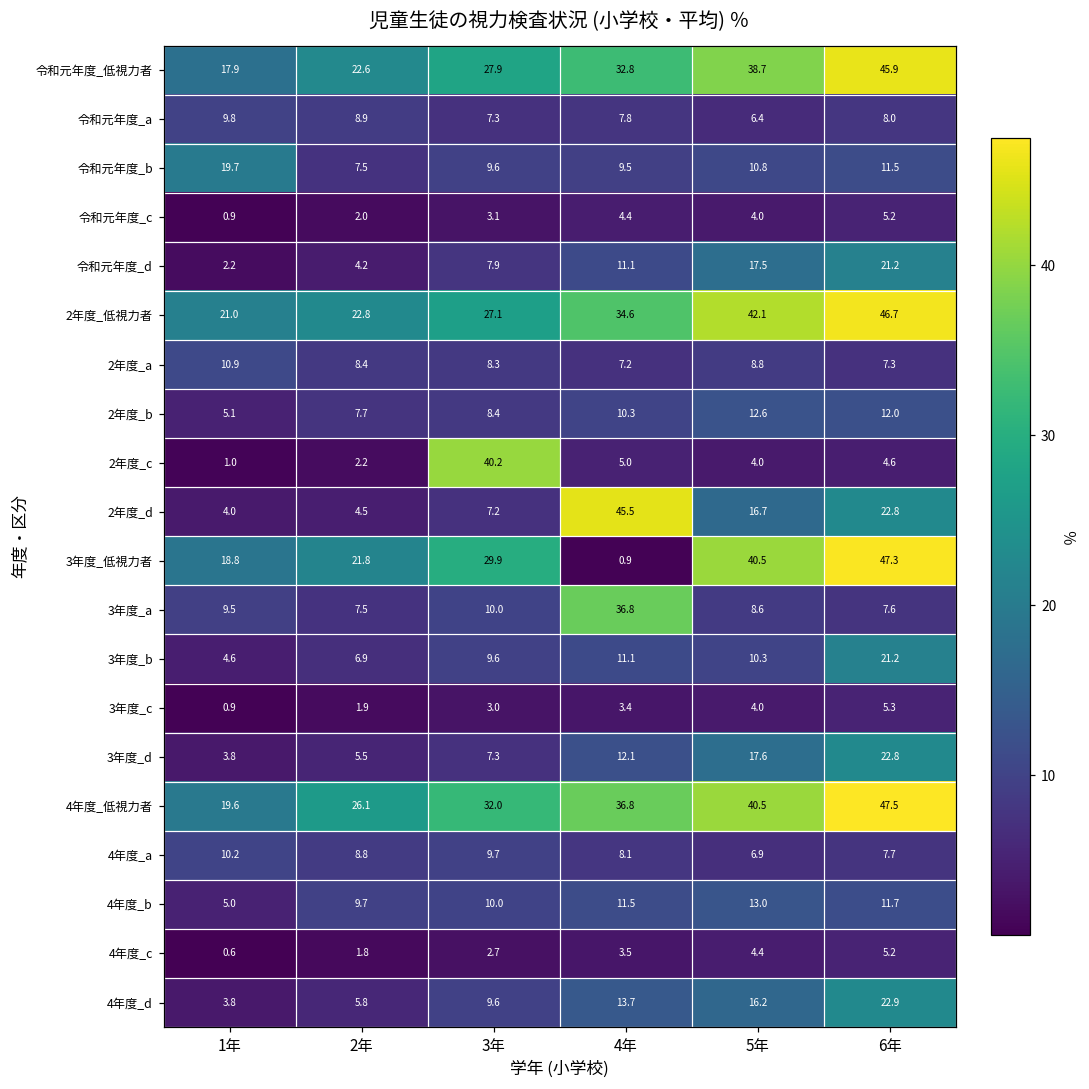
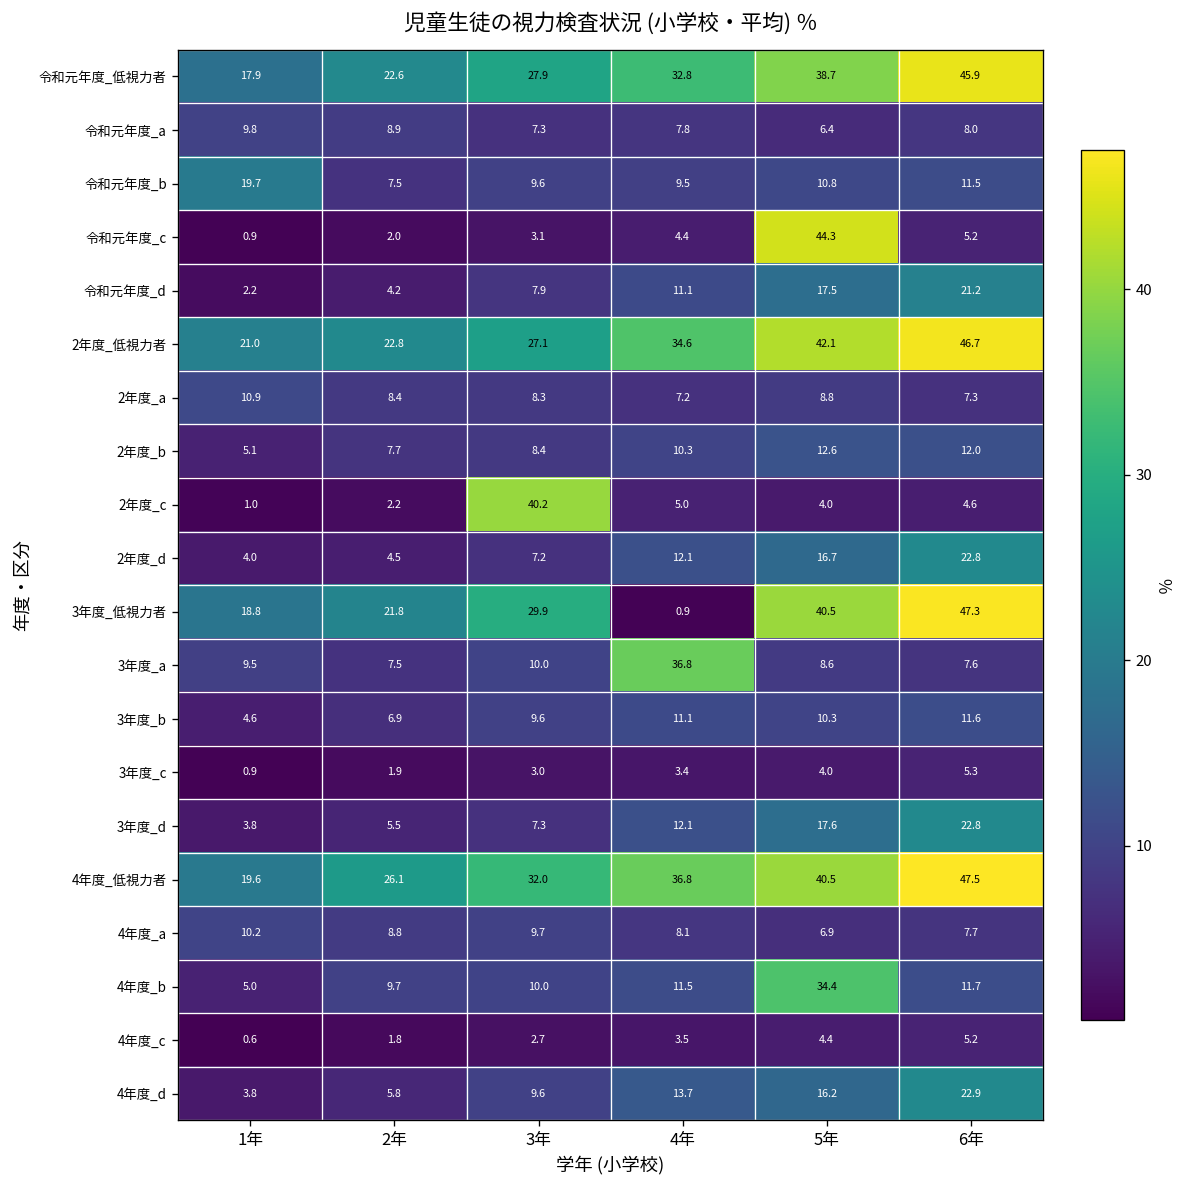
令和元年度_c, 5年: 4.0 -> 44.3
2年度_d, 4年: 45.5 -> 12.1
3年度_b, 6年: 21.2 -> 11.6
4年度_b, 5年: 13.0 -> 34.4
